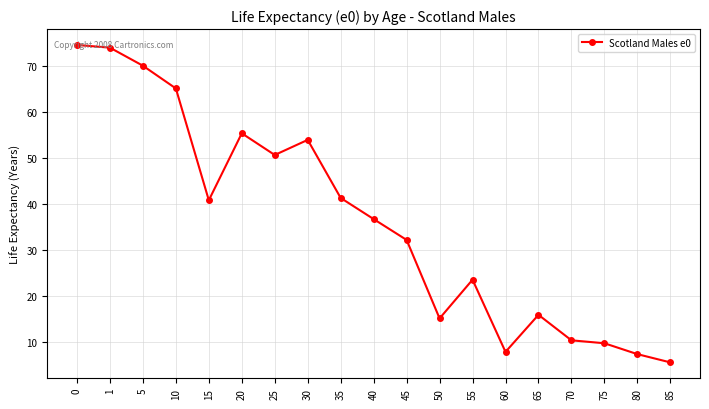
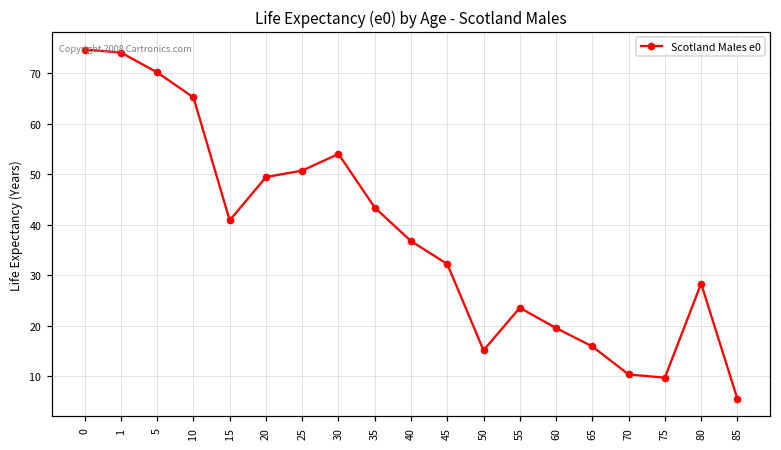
20: 55 -> 49
35: 41 -> 43
60: 8 -> 20
80: 7 -> 28
